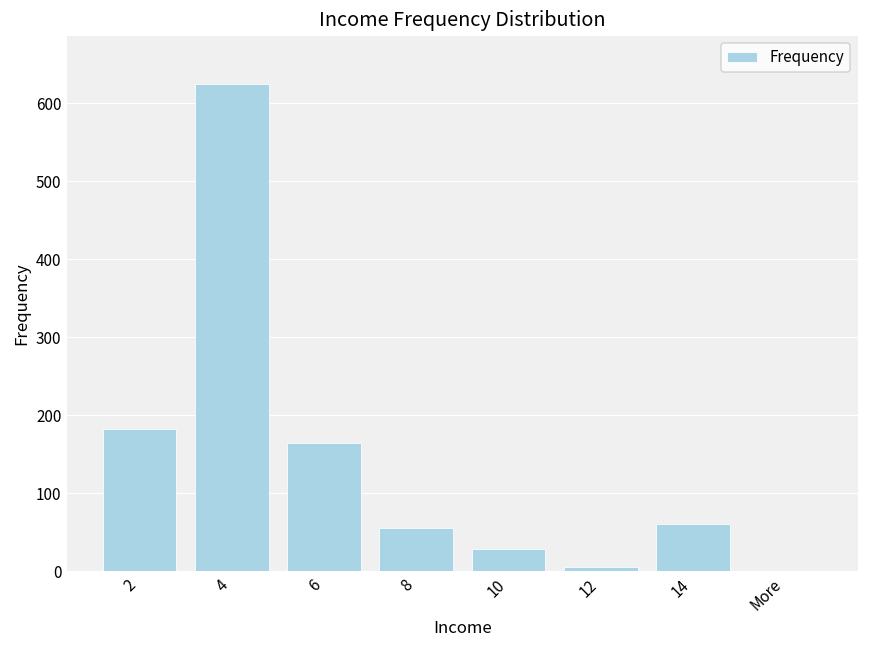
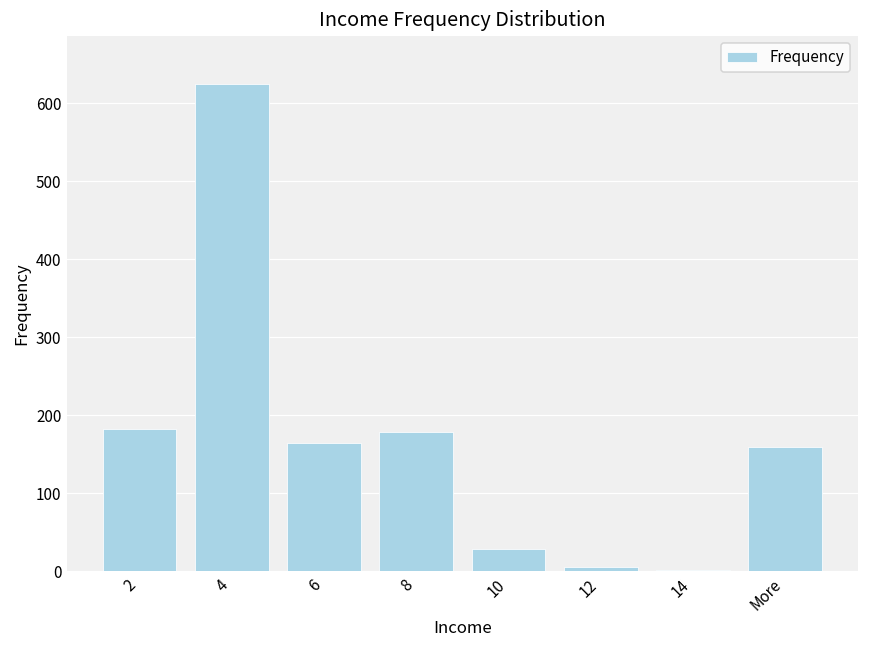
8: 60 -> 180
14: 60 -> 0
More: 0 -> 160
